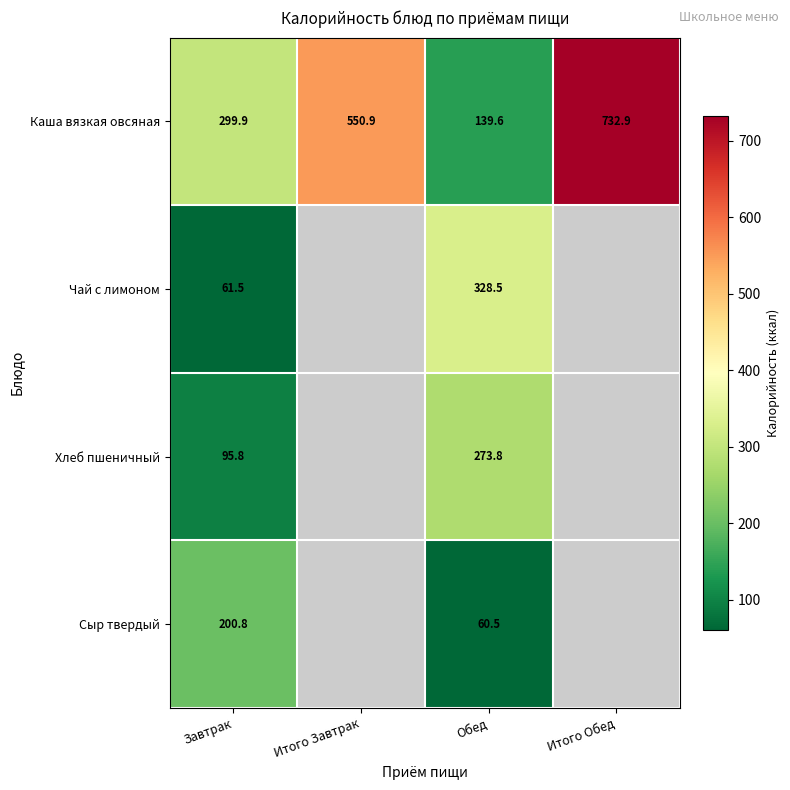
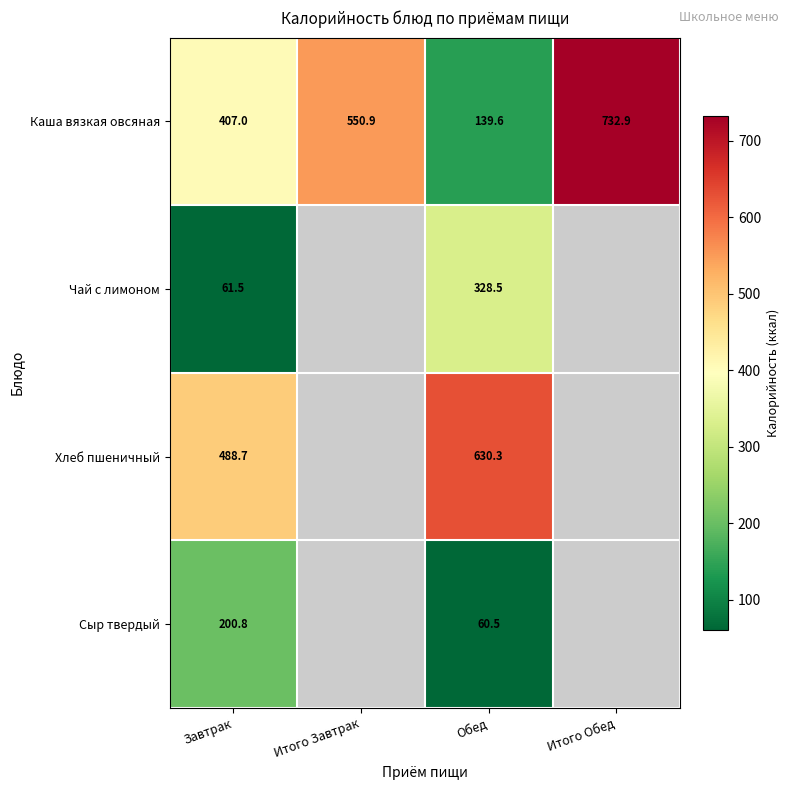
Каша вязкая овсяная, Завтрак: 299.9 -> 407.0
Хлеб пшеничный, Завтрак: 95.8 -> 488.7
Хлеб пшеничный, Обед: 273.8 -> 630.3
